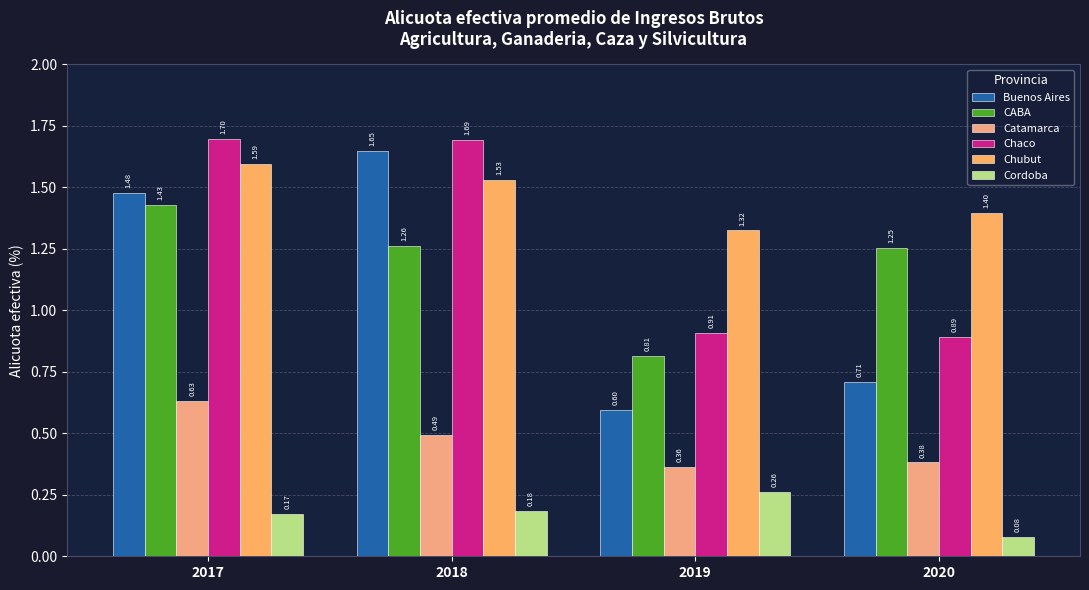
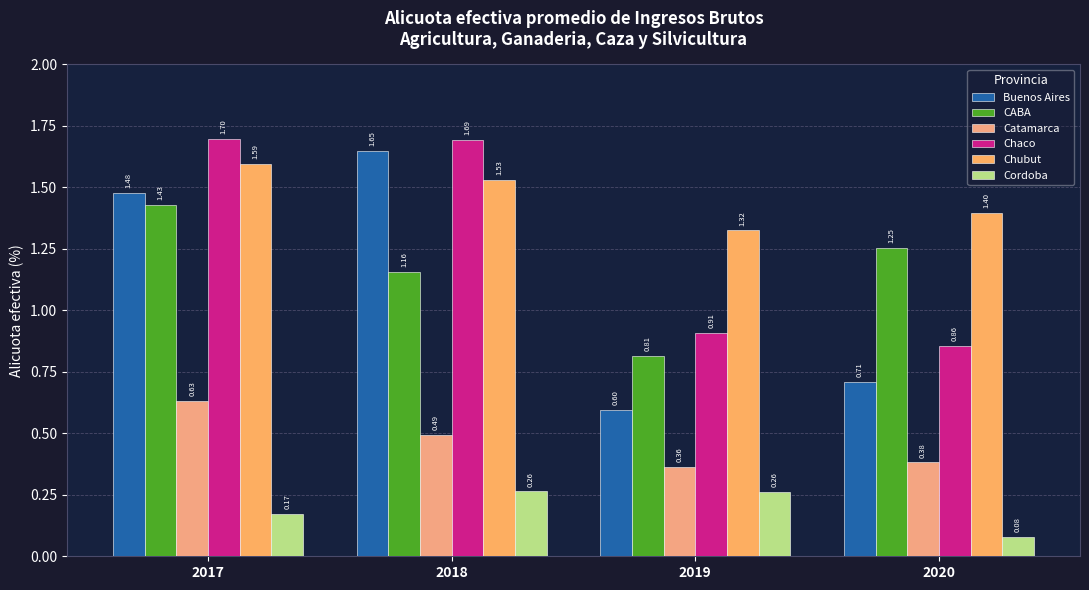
CABA, 2018: 1.26 -> 1.16
Cordoba, 2018: 0.18 -> 0.26
Chaco, 2020: 0.89 -> 0.86
